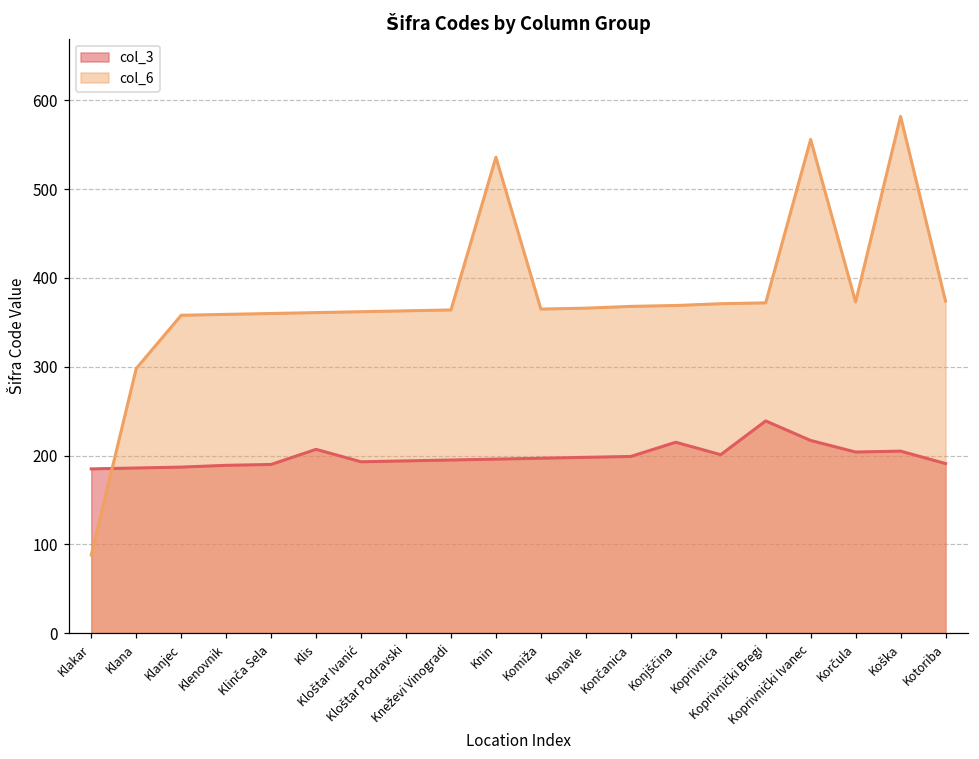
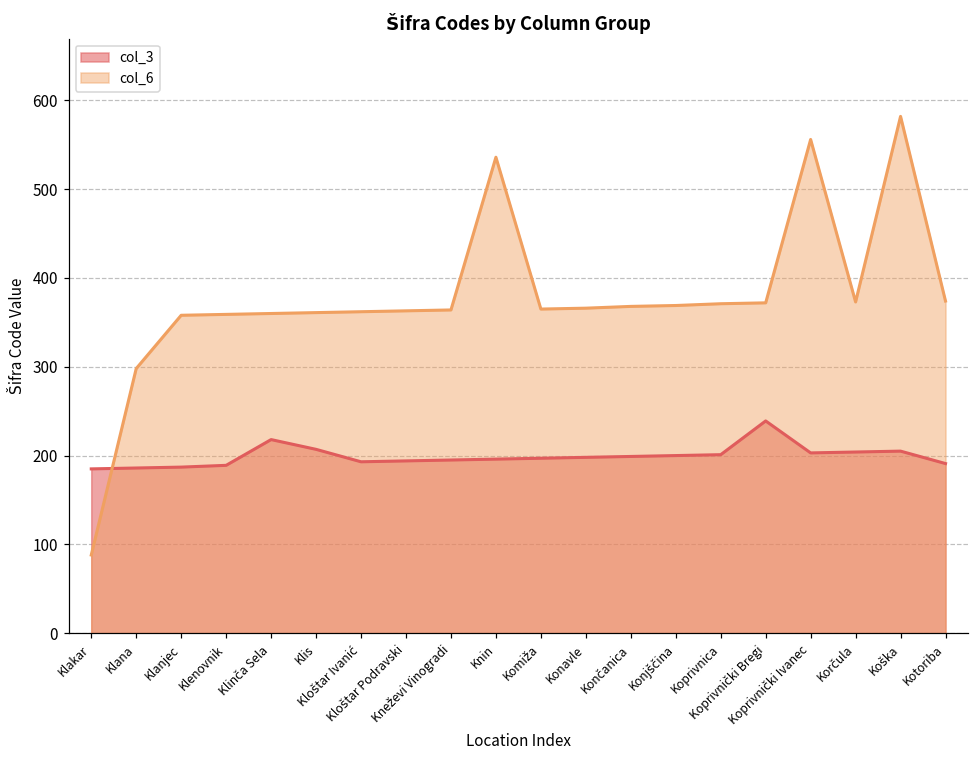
col_3, Klinča Sela: 190 -> 220
col_3, Konjščina: 220 -> 200
col_3, Koprivnički Ivanec: 220 -> 200
